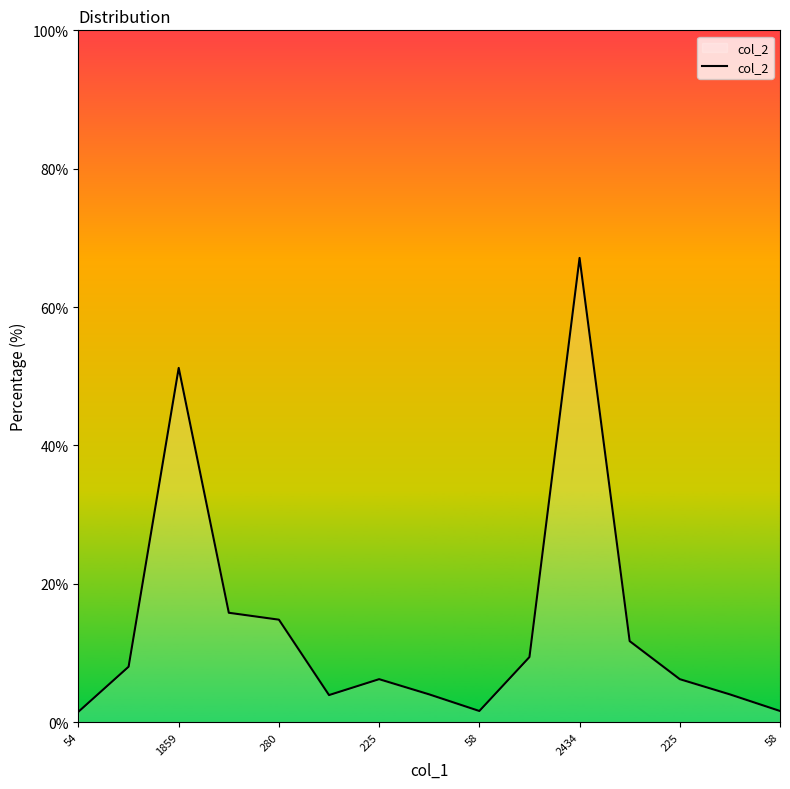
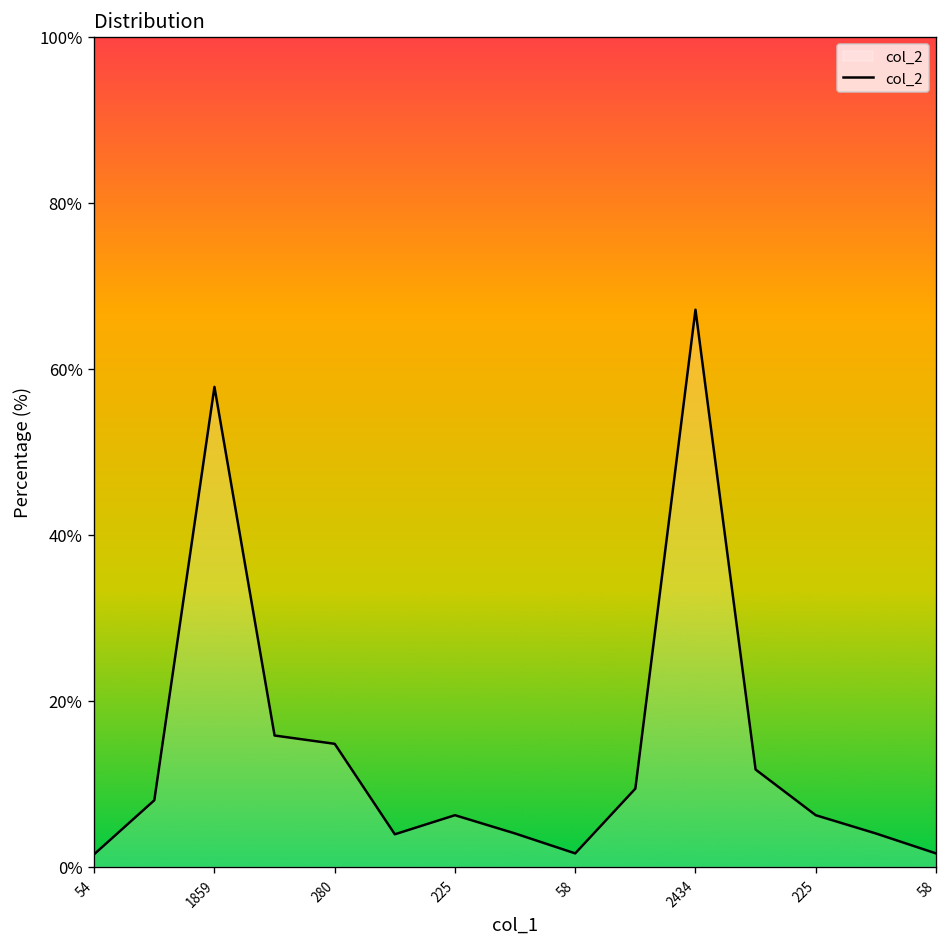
1859: 51% -> 58%
